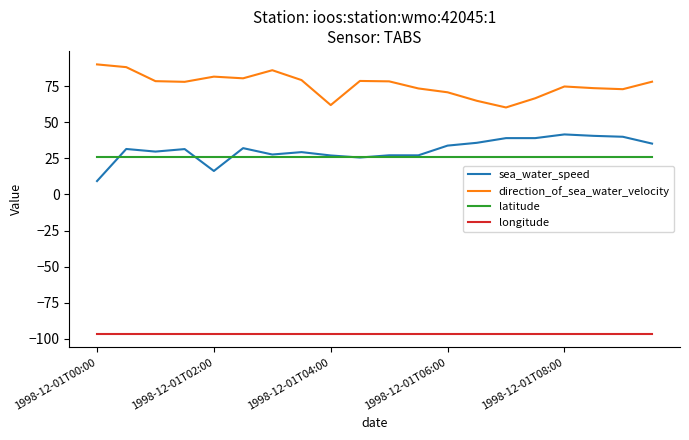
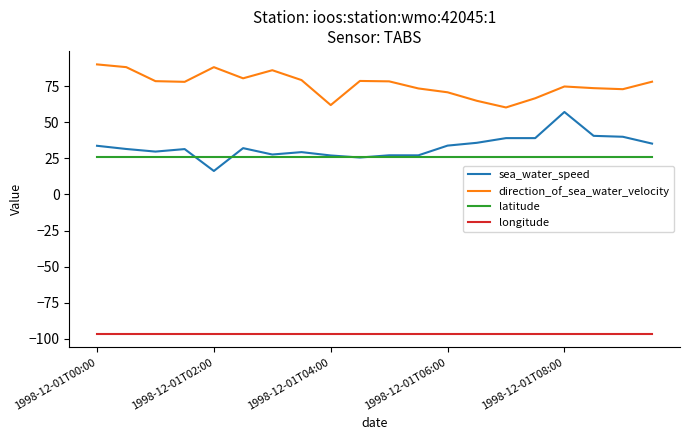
sea_water_speed, 1998-12-01T00:00: 9 -> 34
direction_of_sea_water_velocity, 1998-12-01T02:00: 82 -> 88
sea_water_speed, 1998-12-01T08:00: 42 -> 57
